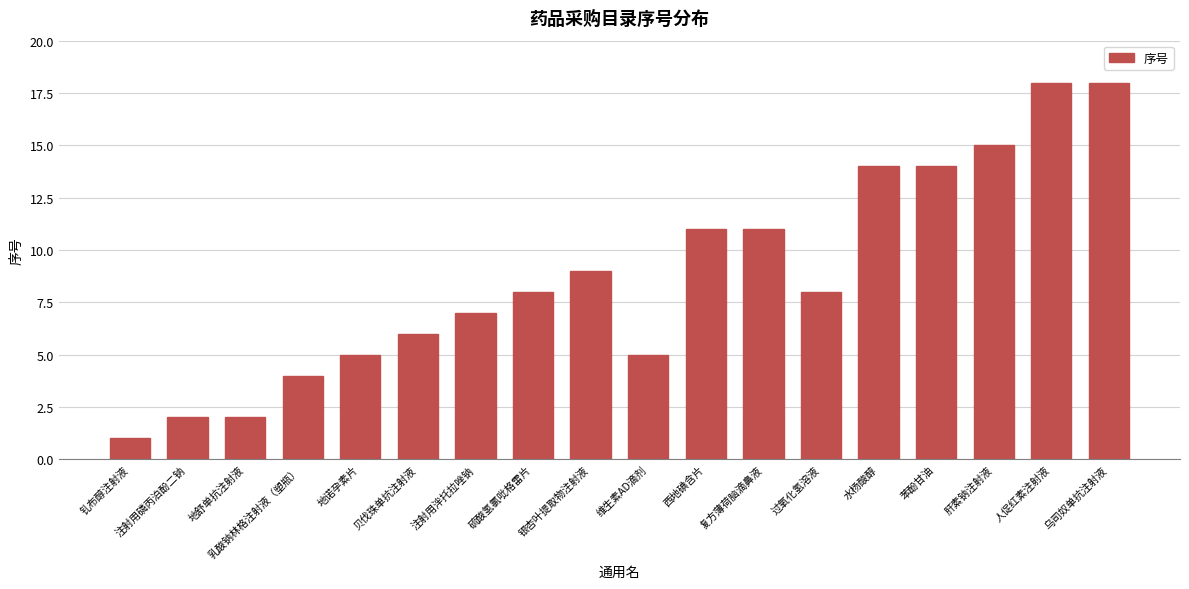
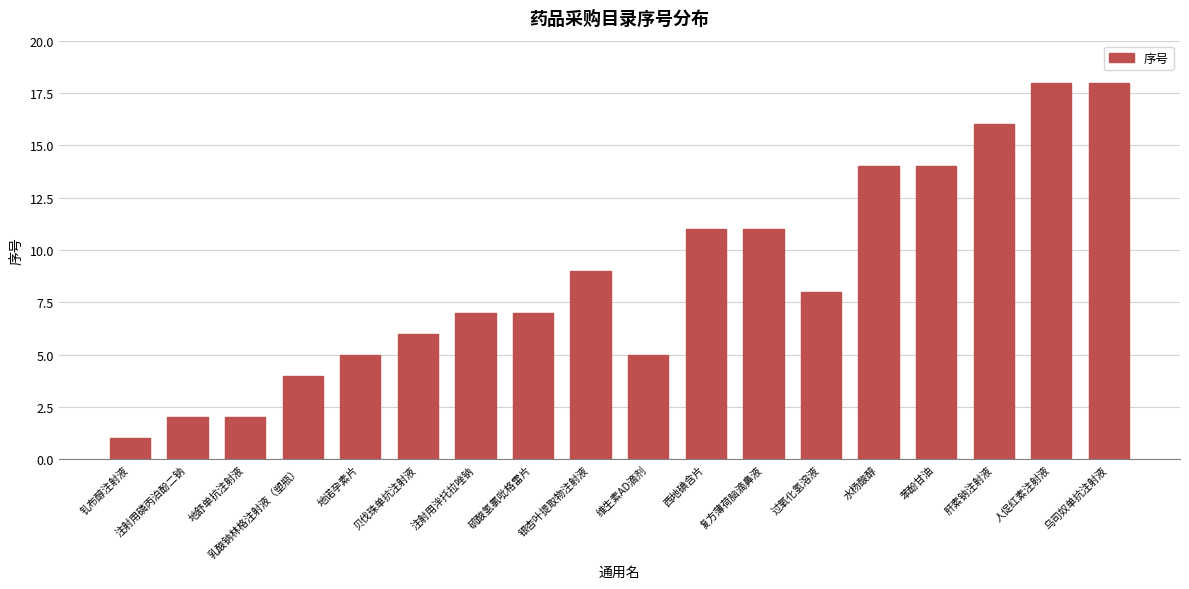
硫酸氢氯吡格雷片: 8 -> 7
肝素钠注射液: 15 -> 16
